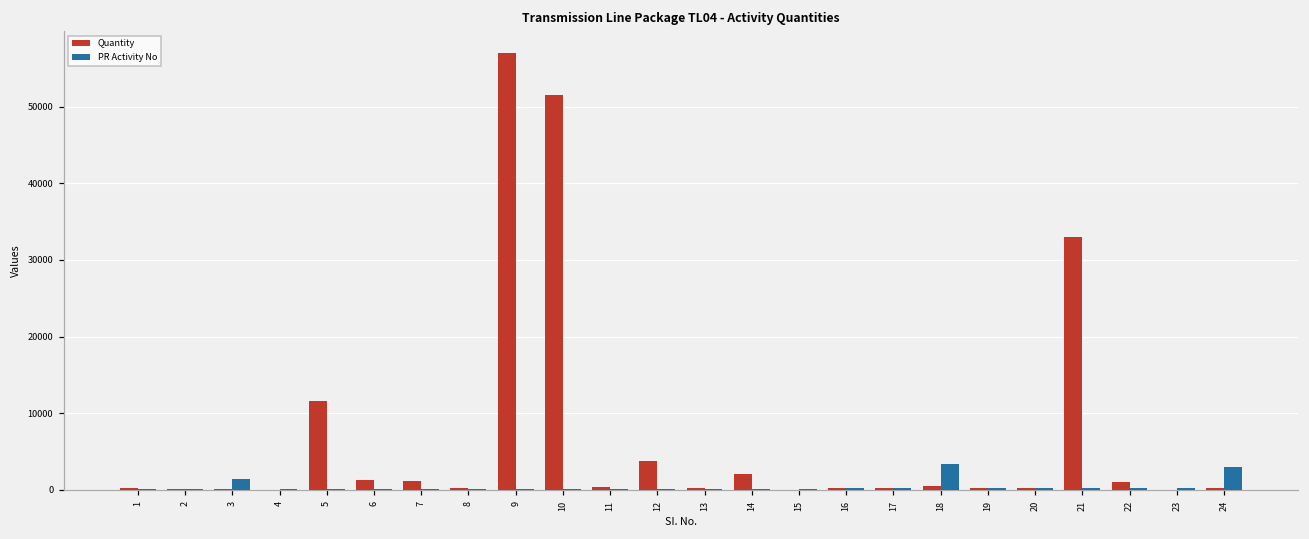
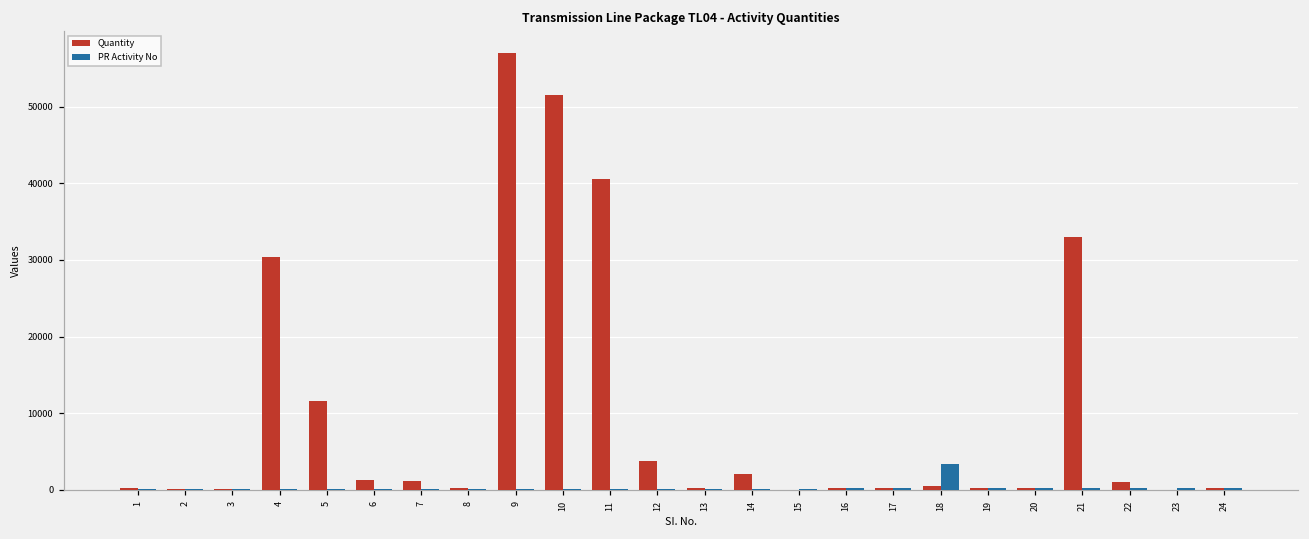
PR Activity No, 3: 1000 -> 0
Quantity, 4: 0 -> 30000
Quantity, 11: 0 -> 41000
PR Activity No, 24: 3000 -> 0
